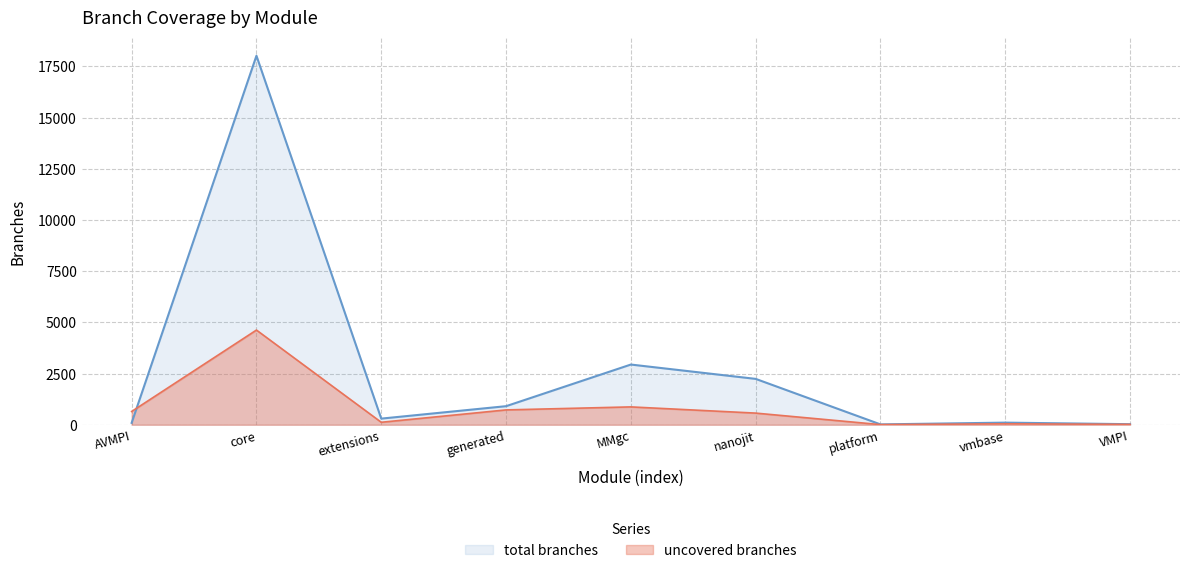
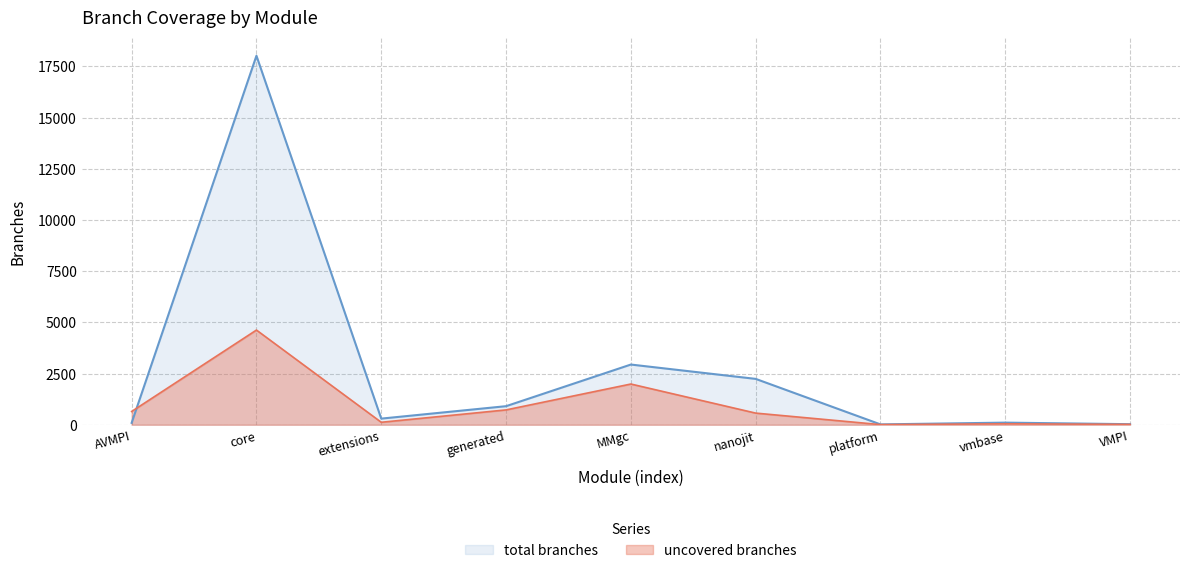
uncovered branches, MMgc: 900 -> 2000
